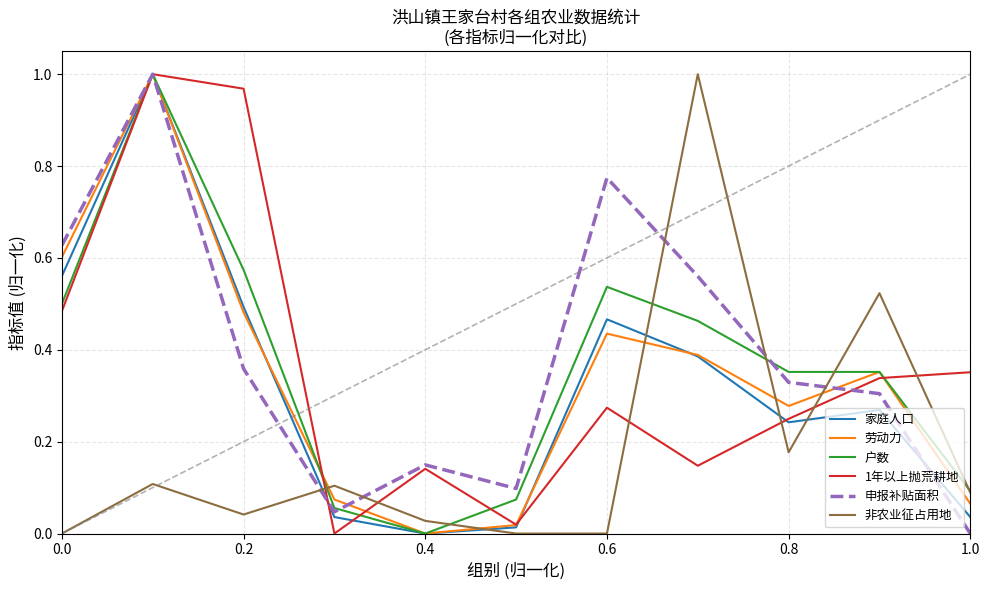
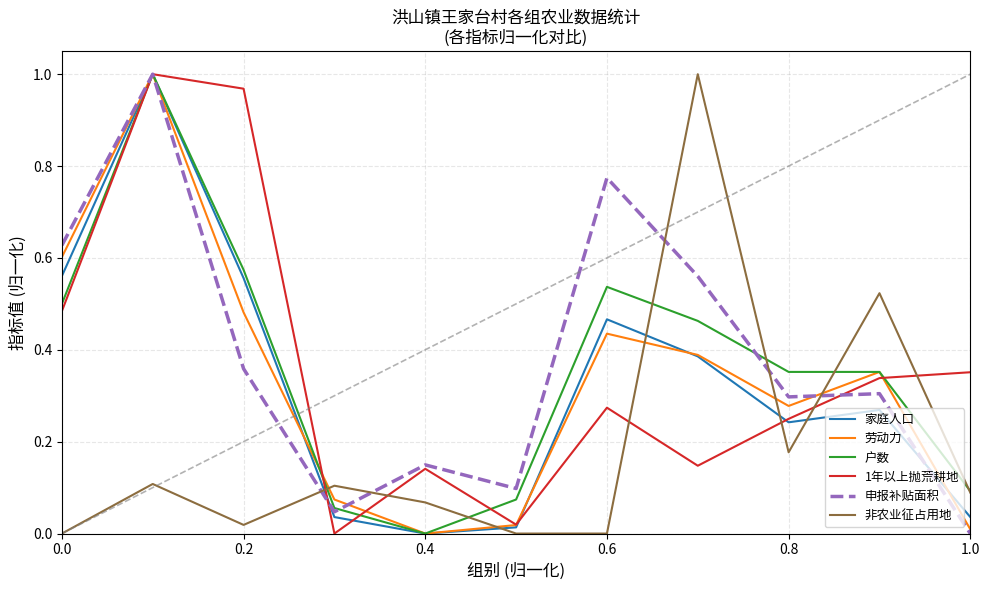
家庭人口, 0.2: 0.49 -> 0.56
非农业征占用地, 0.2: 0.04 -> 0.02
非农业征占用地, 0.4: 0.03 -> 0.07
申报补贴面积, 0.8: 0.33 -> 0.30
劳动力, 1.0: 0.06 -> 0.01
